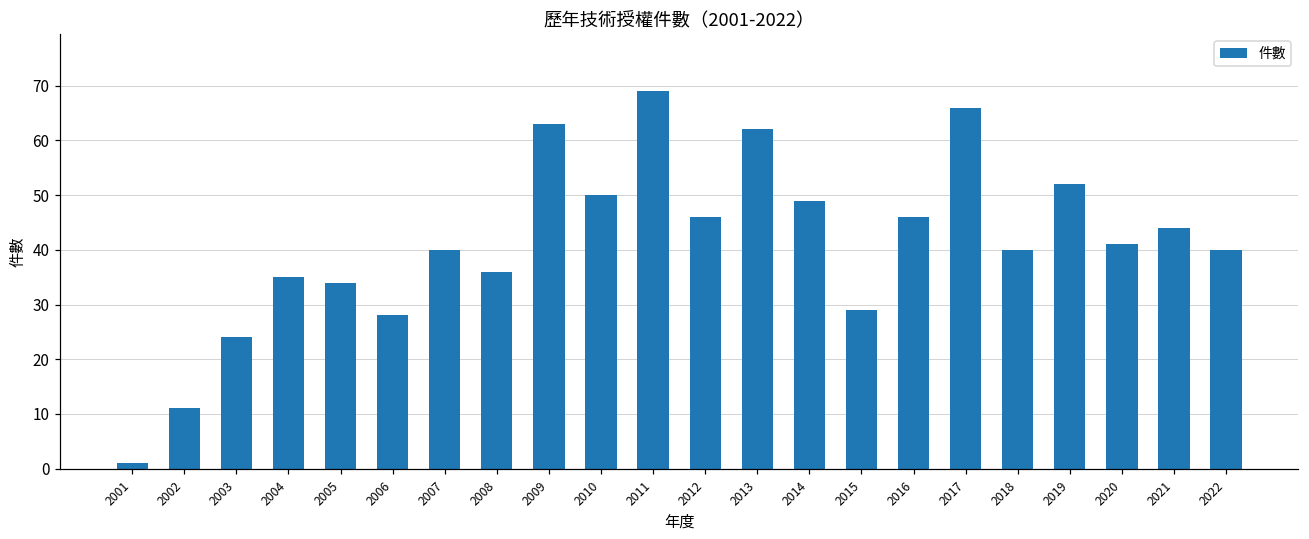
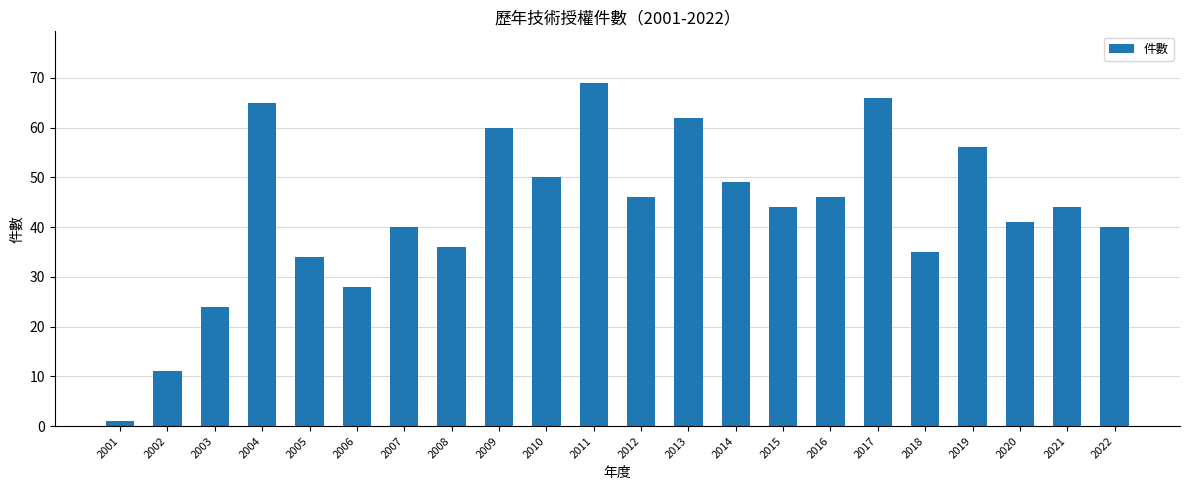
2004: 35 -> 65
2009: 63 -> 60
2015: 29 -> 44
2018: 40 -> 35
2019: 52 -> 56
